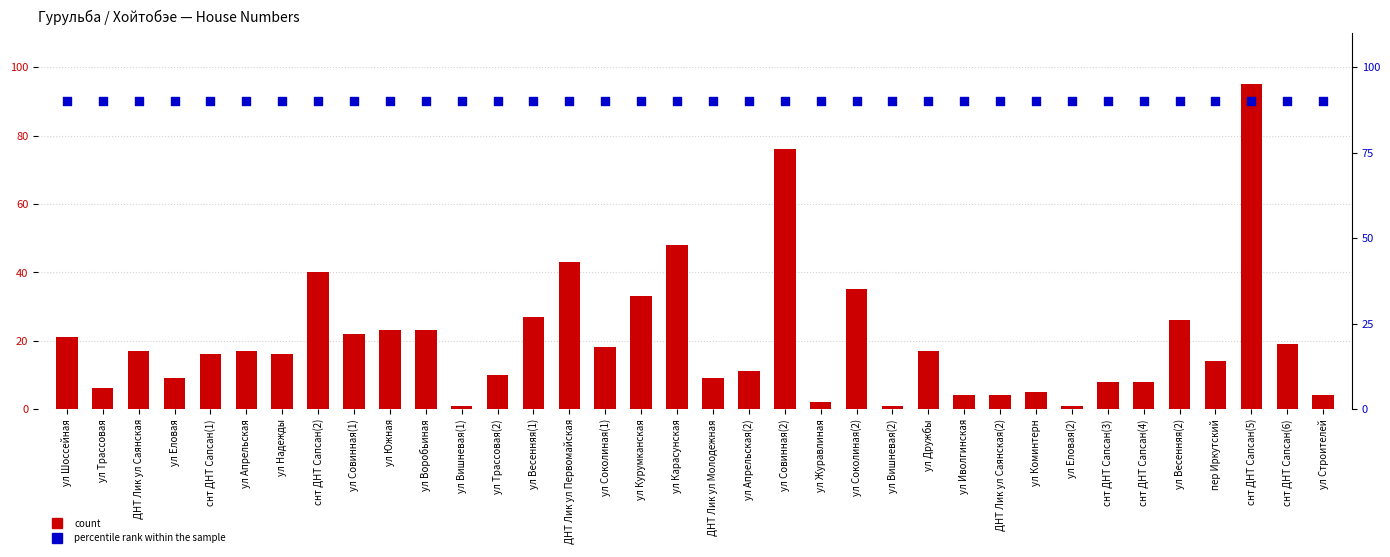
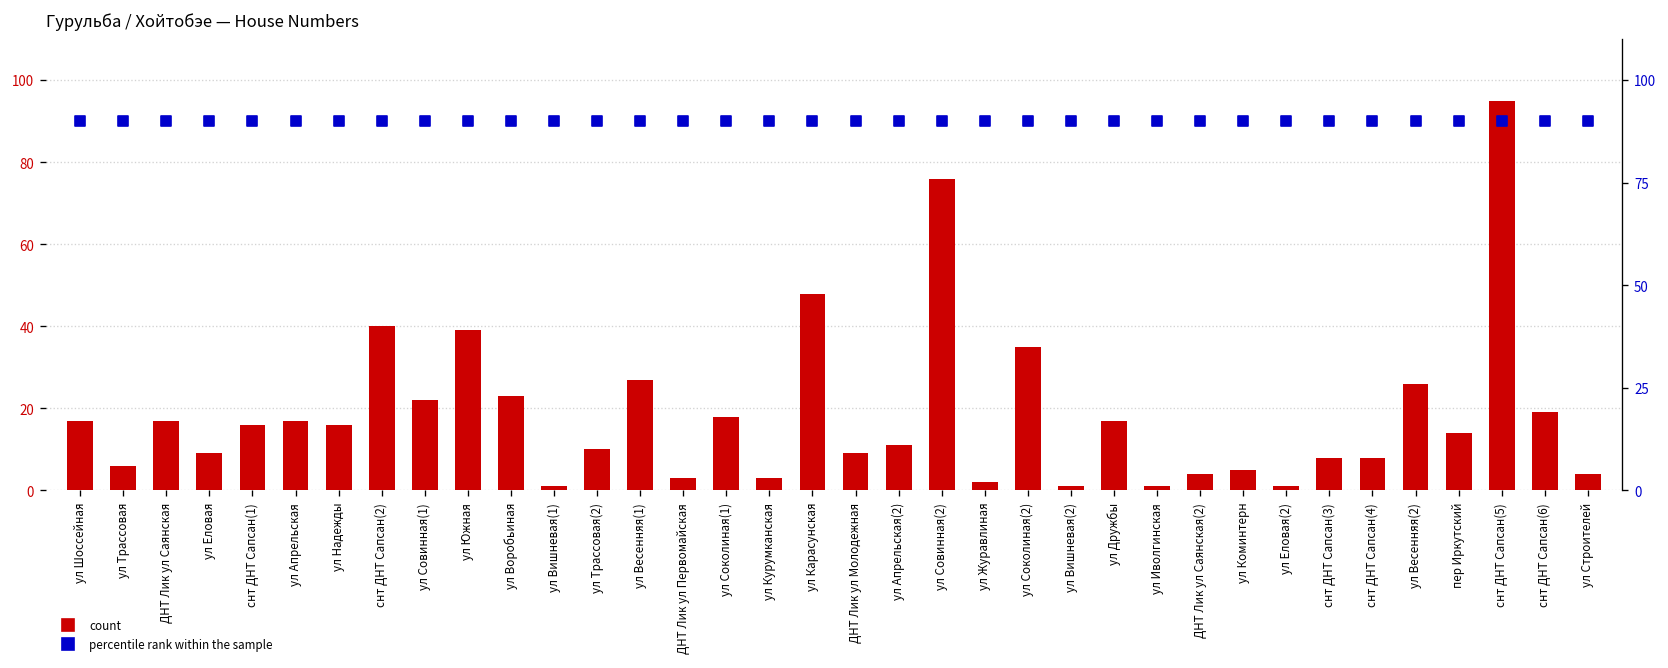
count, ул Шоссейная: 21 -> 17
count, ул Южная: 23 -> 39
count, ДНТ Лик ул Первомайская: 43 -> 3
count, ул Курумканская: 33 -> 3
count, ул Иволгинская: 4 -> 1
